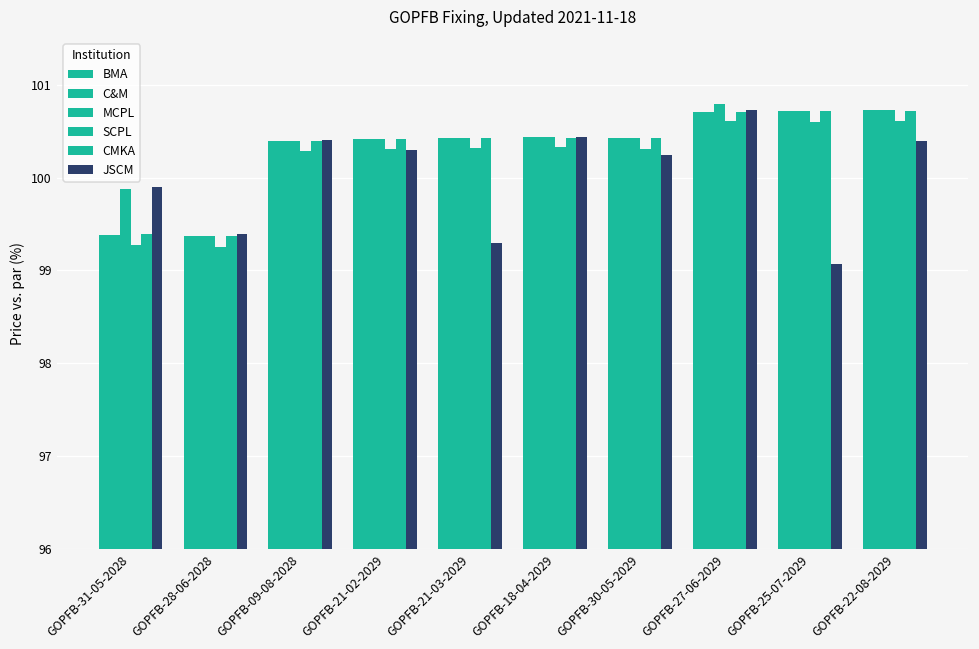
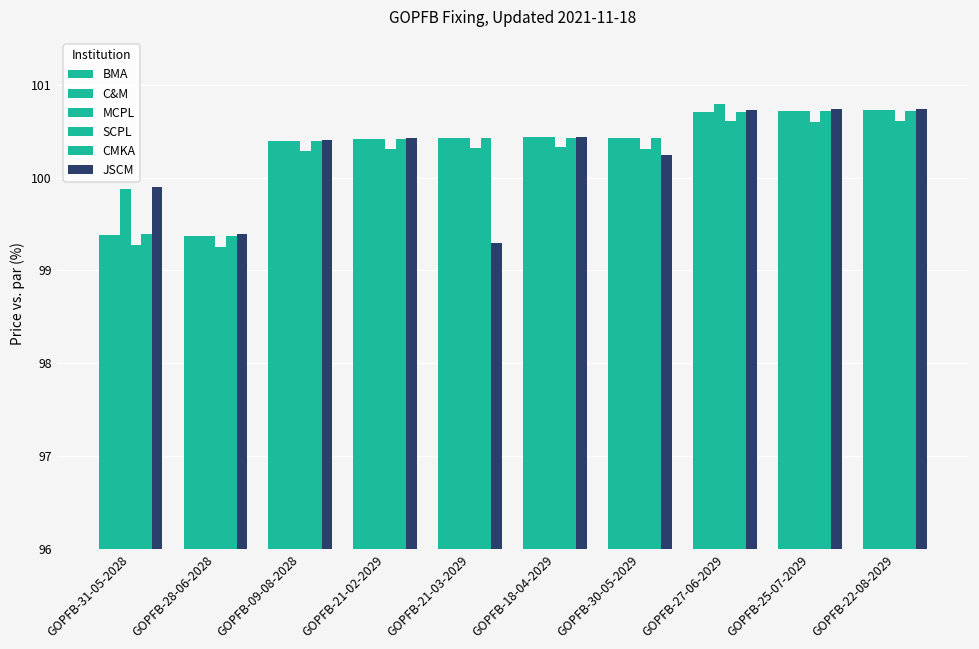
JSCM, GOPFB-21-02-2029: 100.3 -> 100.4
JSCM, GOPFB-25-07-2029: 99.1 -> 100.7
JSCM, GOPFB-22-08-2029: 100.4 -> 100.7
